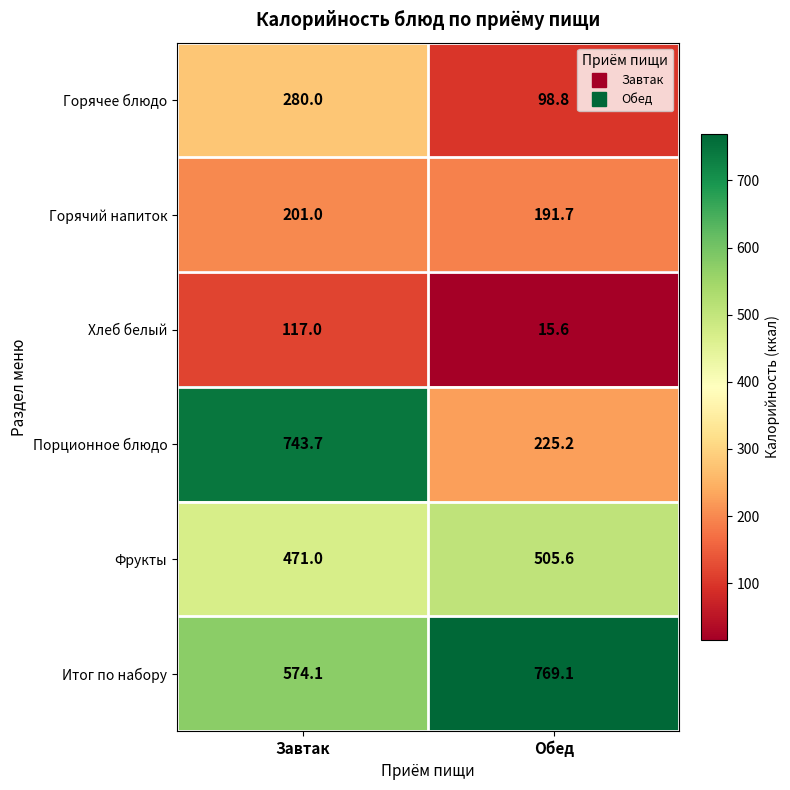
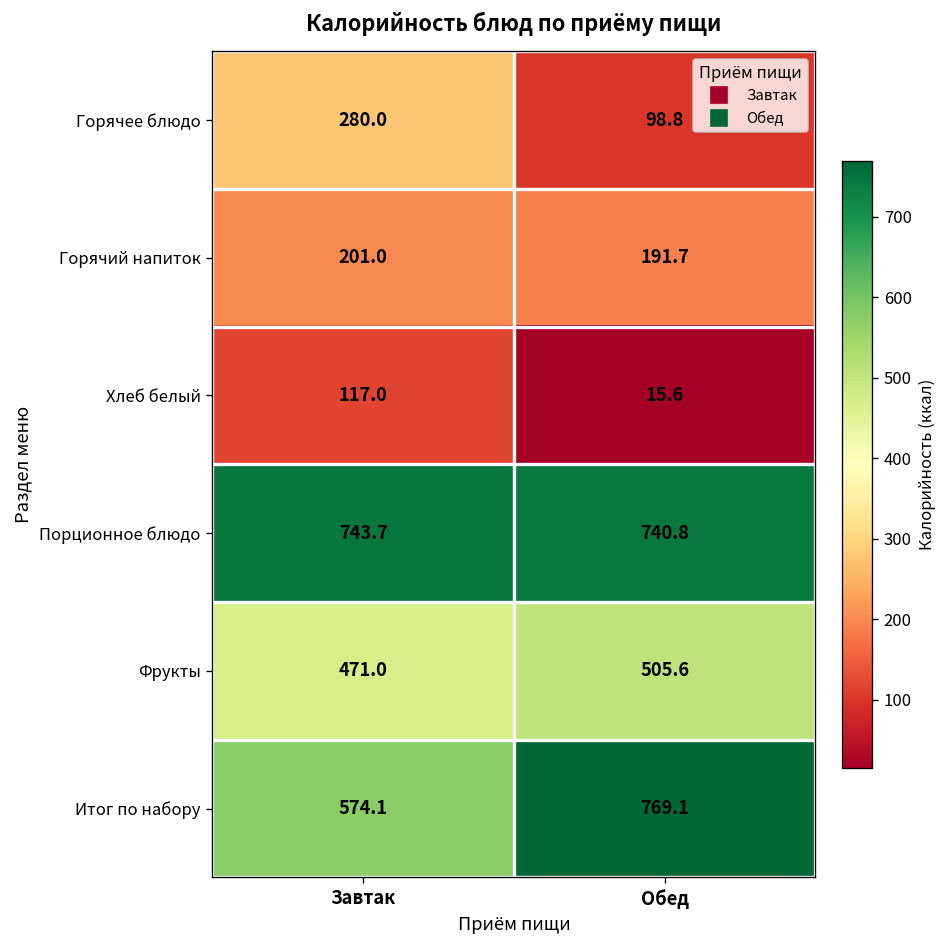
Порционное блюдо, Обед: 225.2 -> 740.8
